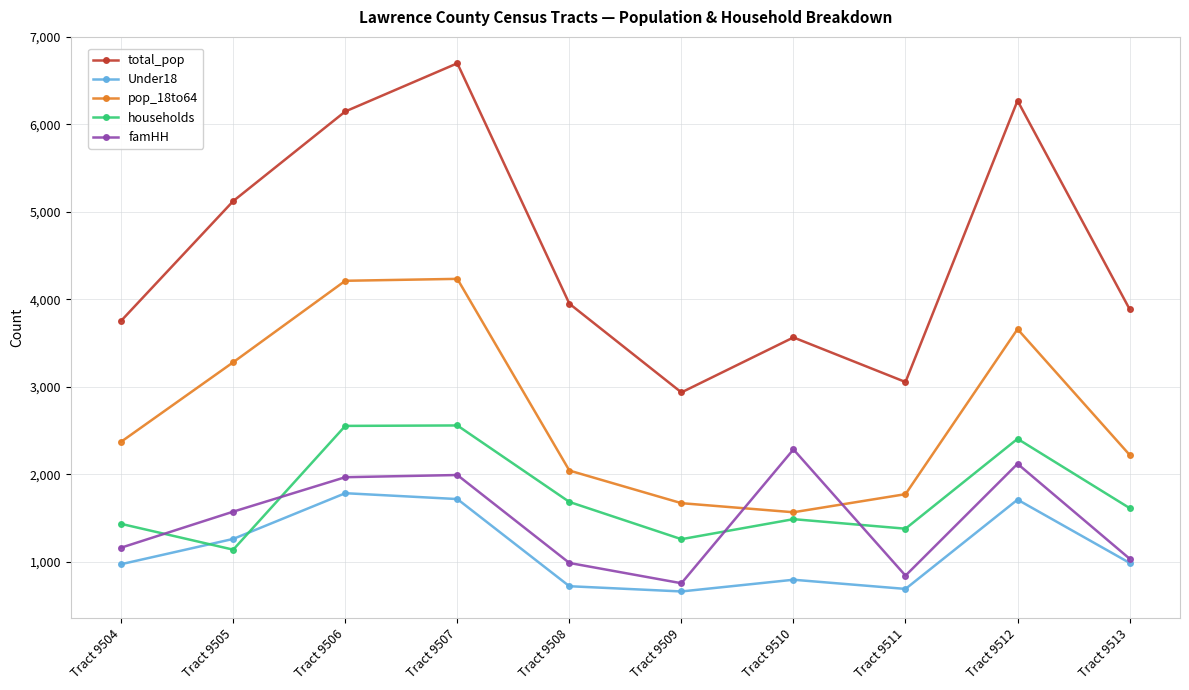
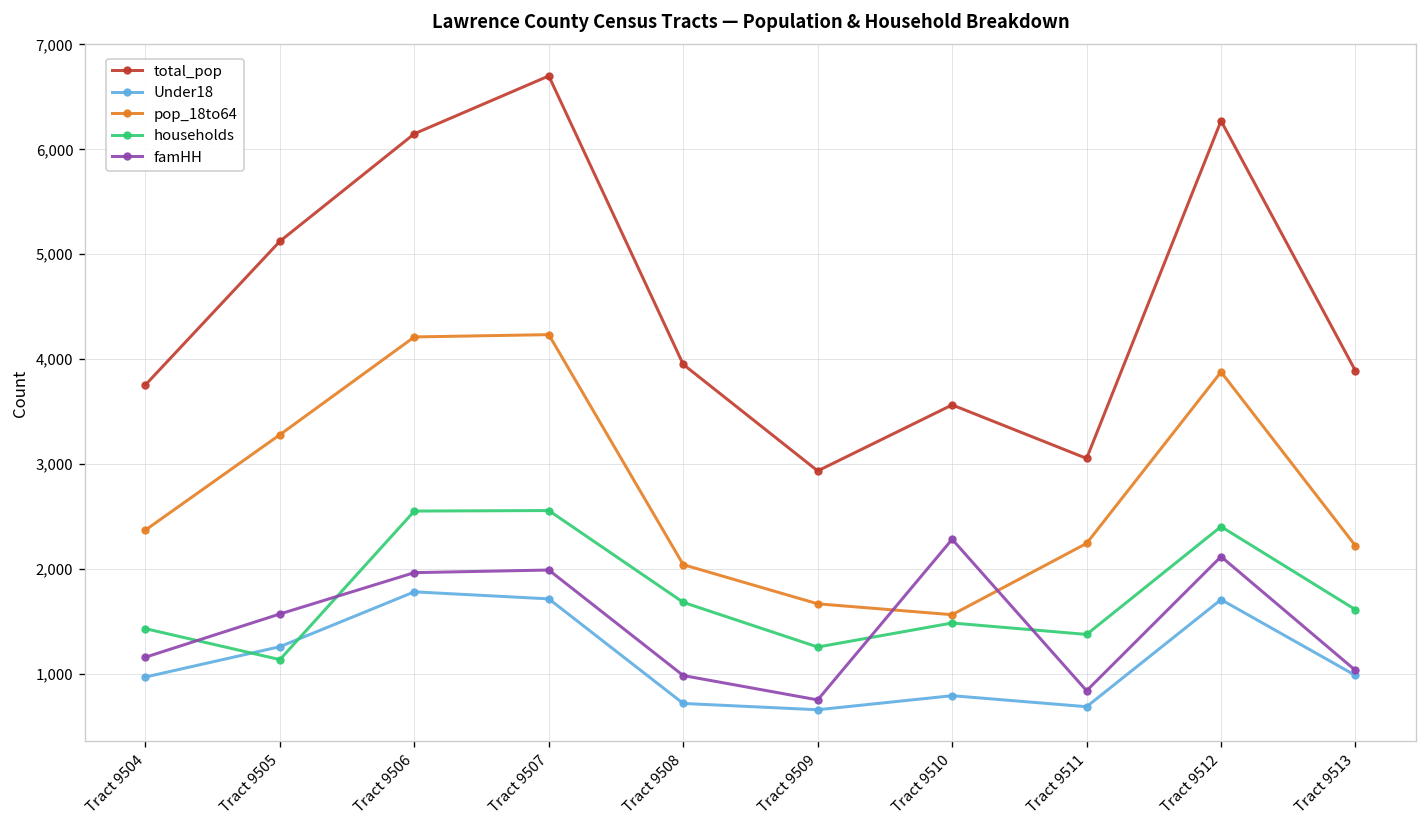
pop_18to64, Tract 9511: 1,800 -> 2,200
pop_18to64, Tract 9512: 3,700 -> 3,900
